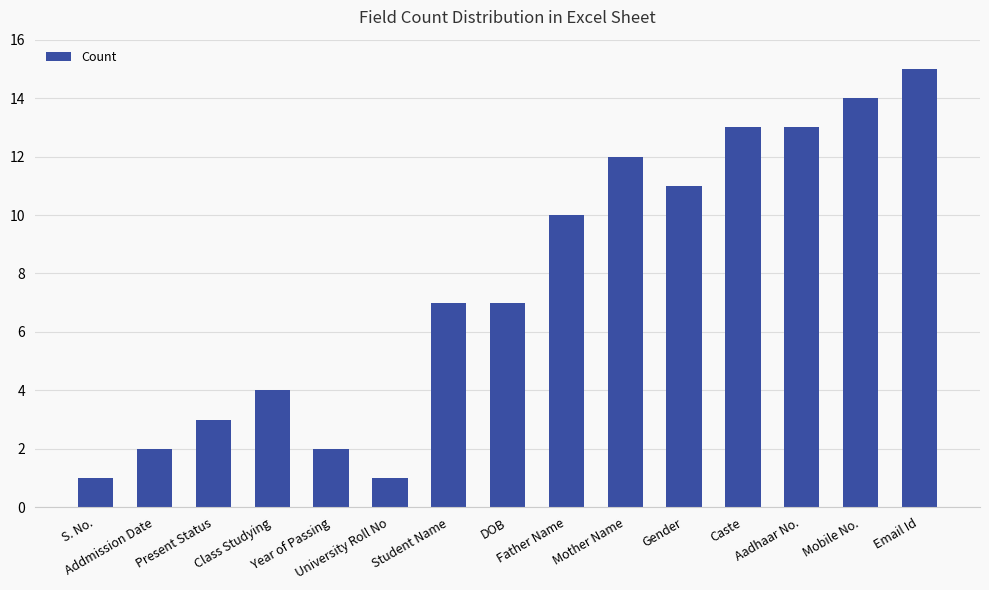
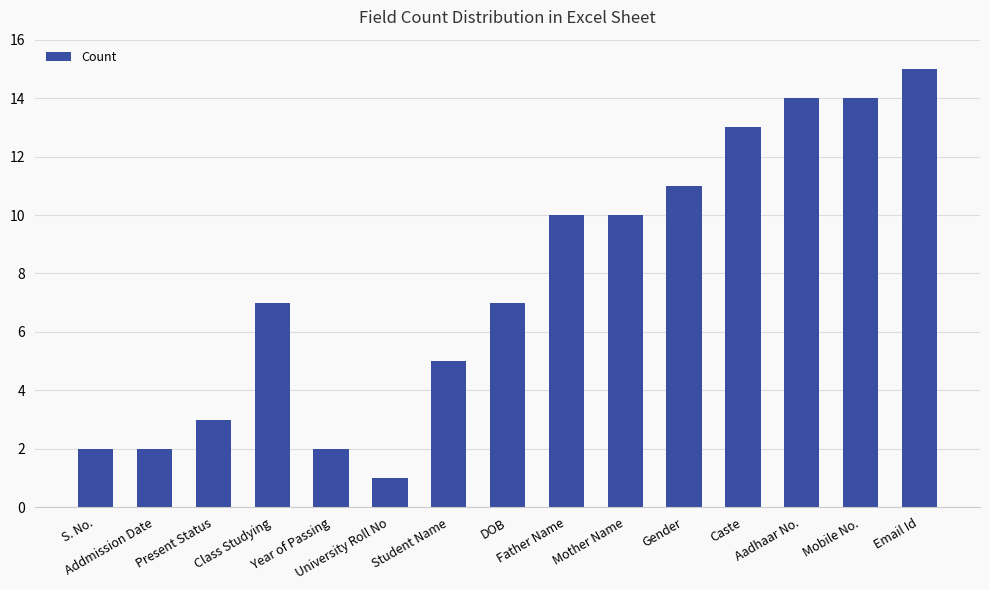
S. No.: 1 -> 2
Class Studying: 4 -> 7
Student Name: 7 -> 5
Mother Name: 12 -> 10
Aadhaar No.: 13 -> 14
